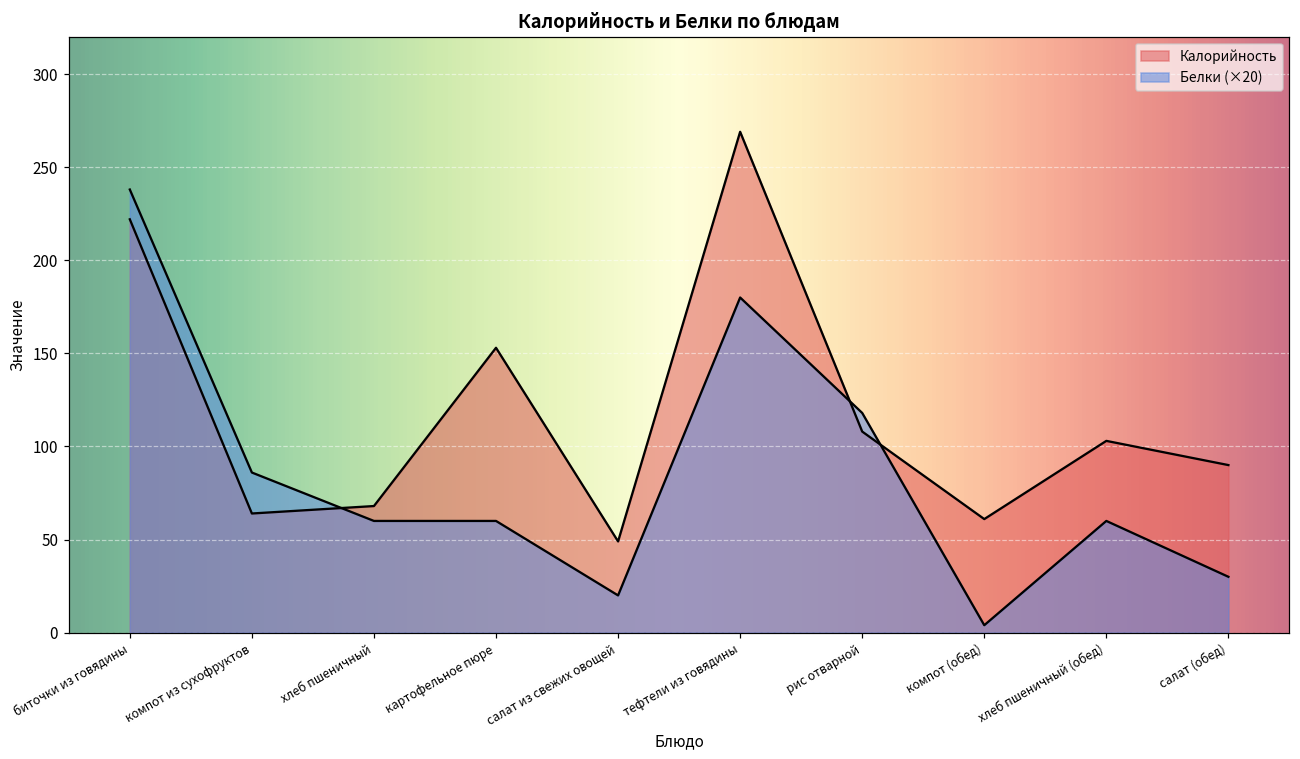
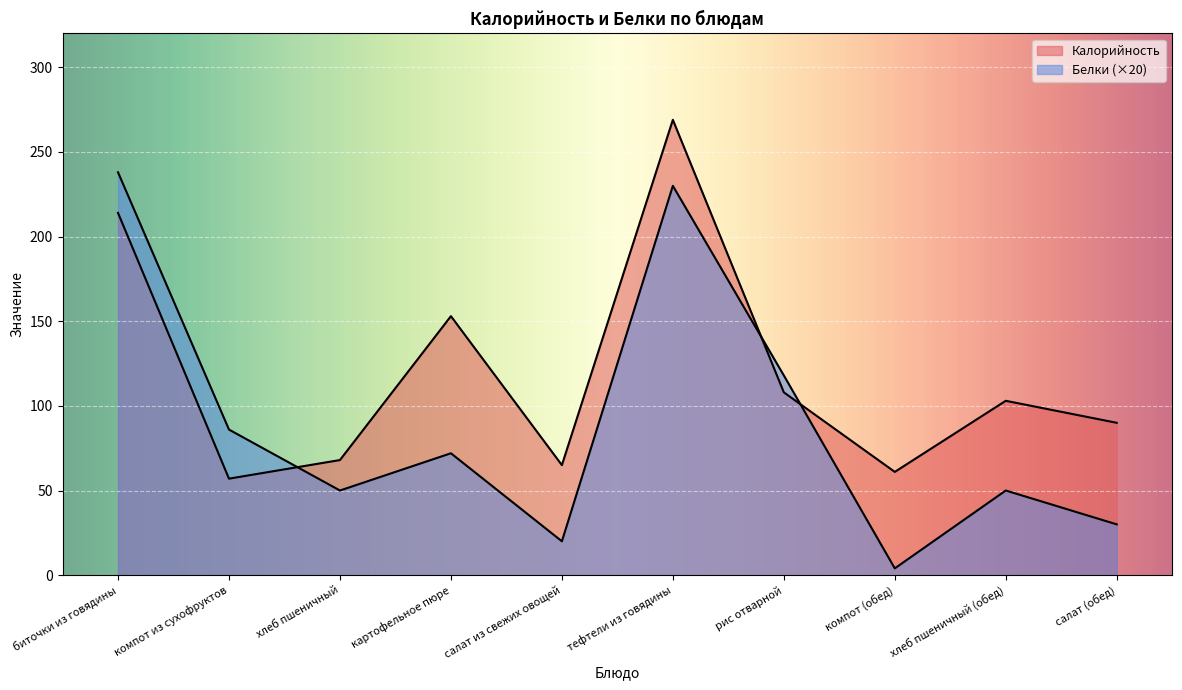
Калорийность, биточки из говядины: 222 -> 214
Калорийность, компот из сухофруктов: 64 -> 57
Белки (×20), хлеб пшеничный: 60 -> 50
Белки (×20), картофельное пюре: 60 -> 72
Калорийность, салат из свежих овощей: 49 -> 65
Белки (×20), тефтели из говядины: 180 -> 230
Белки (×20), хлеб пшеничный (обед): 60 -> 50
